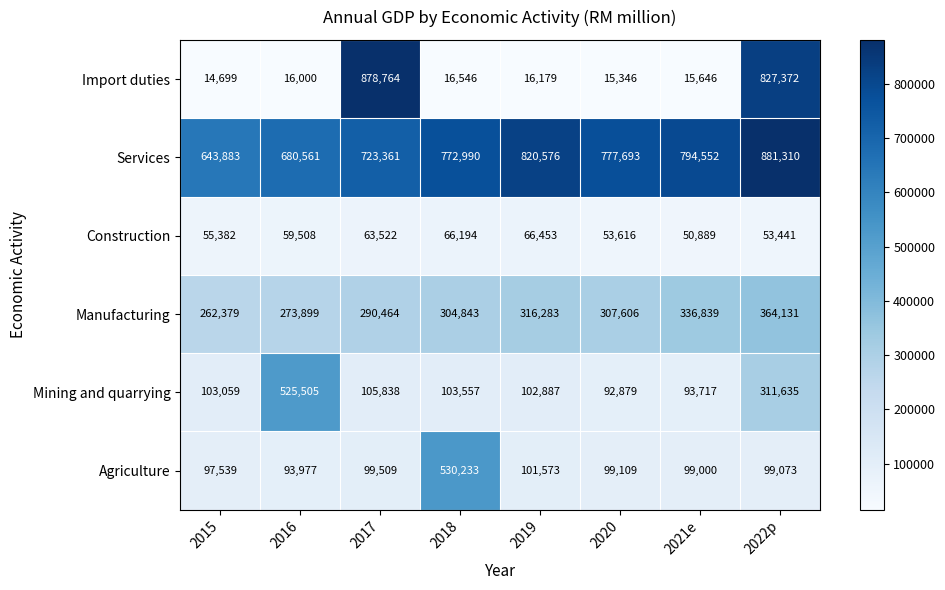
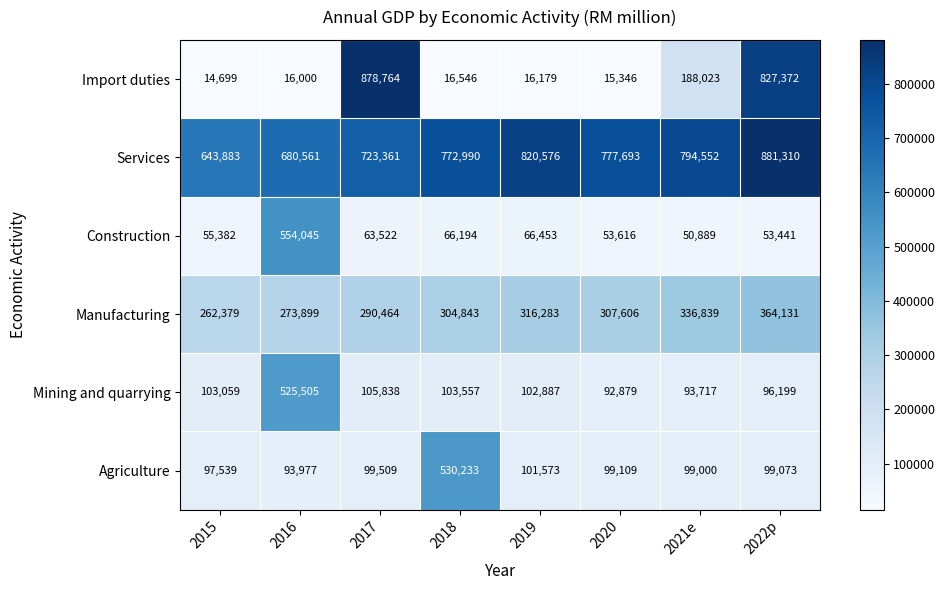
Import duties, 2021e: 15,646 -> 188,023
Construction, 2016: 59,508 -> 554,045
Mining and quarrying, 2022p: 311,635 -> 96,199
